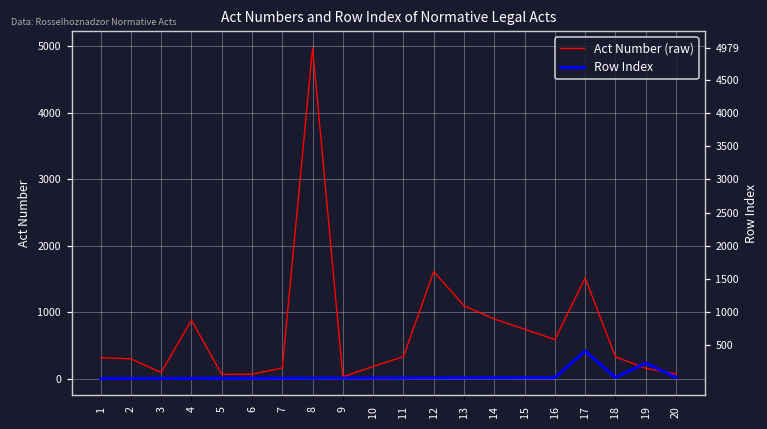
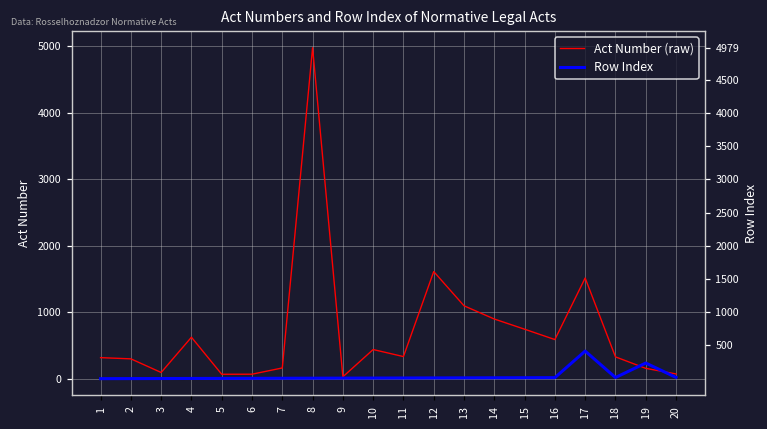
Act Number (raw), 4: 900 -> 600
Act Number (raw), 10: 200 -> 400
